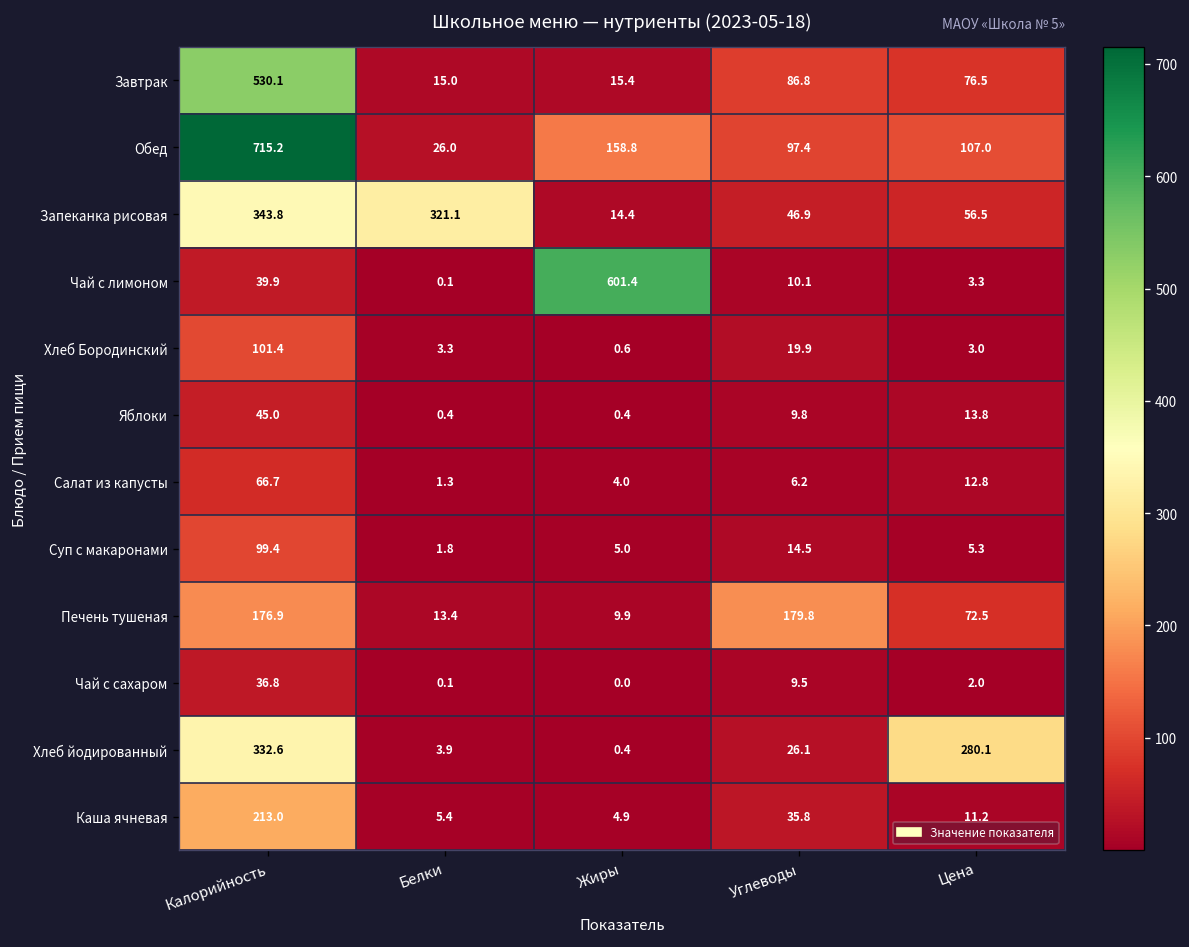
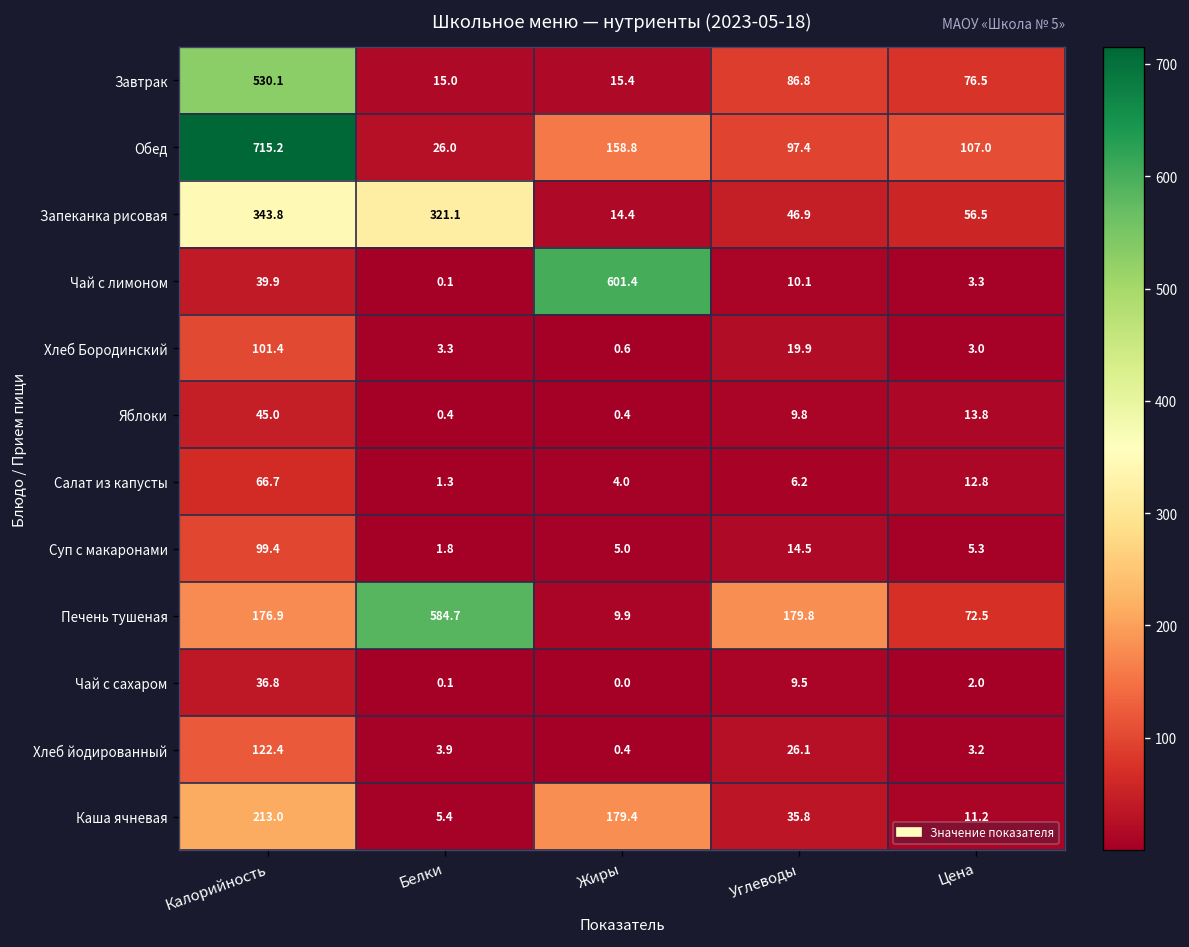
Печень тушеная, Белки: 13.4 -> 584.7
Хлеб йодированный, Калорийность: 332.6 -> 122.4
Хлеб йодированный, Цена: 280.1 -> 3.2
Каша ячневая, Жиры: 4.9 -> 179.4
